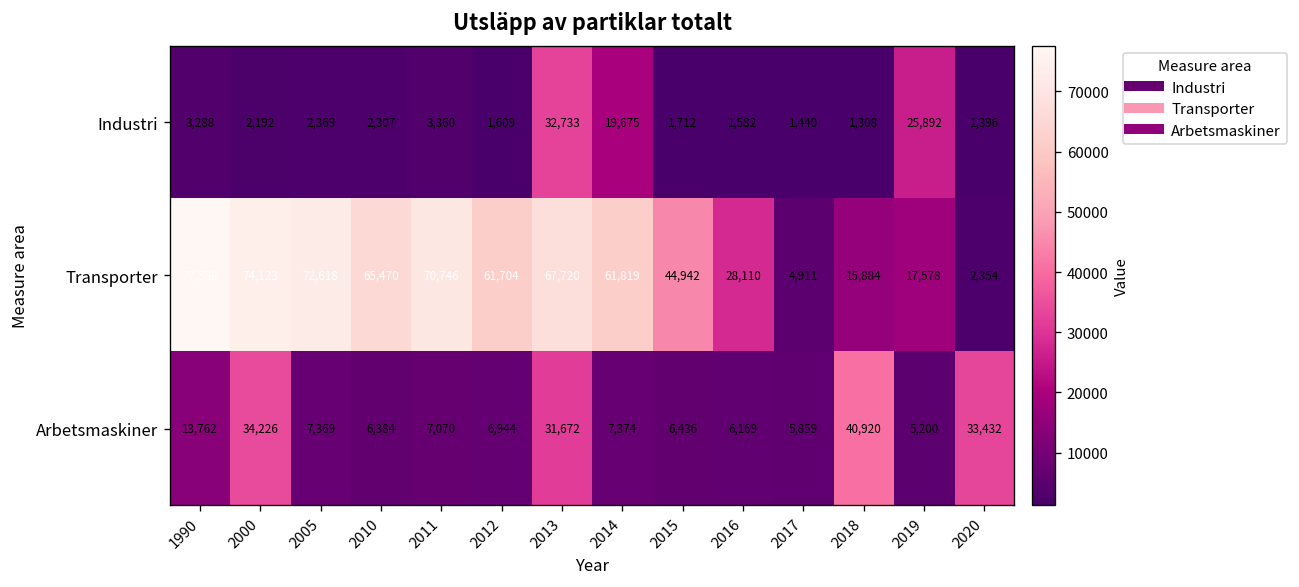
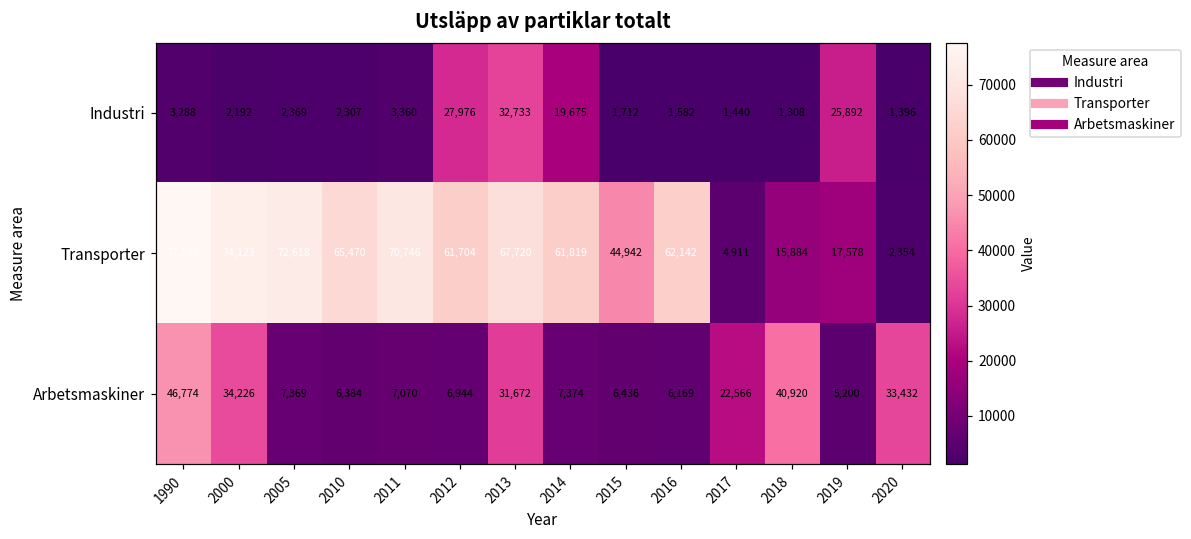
Industri, 2012: 1,609 -> 27,976
Transporter, 2016: 28,110 -> 62,142
Arbetsmaskiner, 1990: 13,762 -> 46,774
Arbetsmaskiner, 2017: 5,859 -> 22,566
